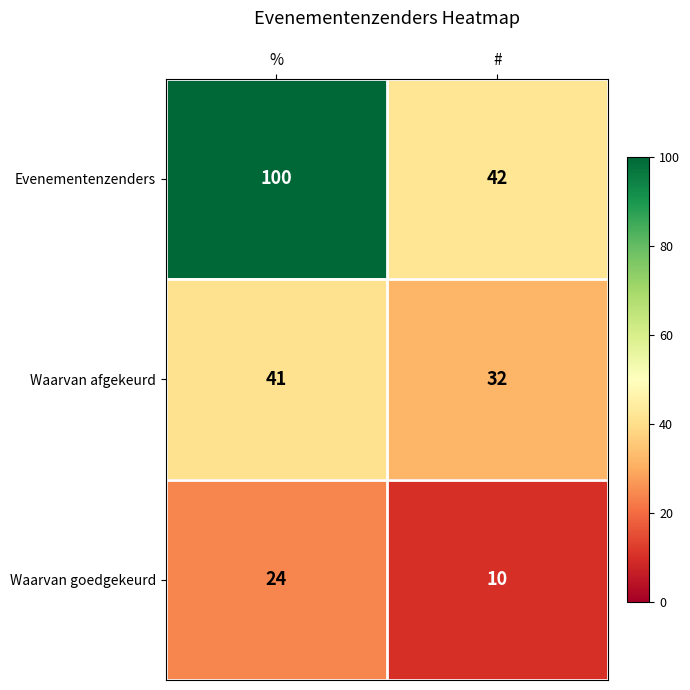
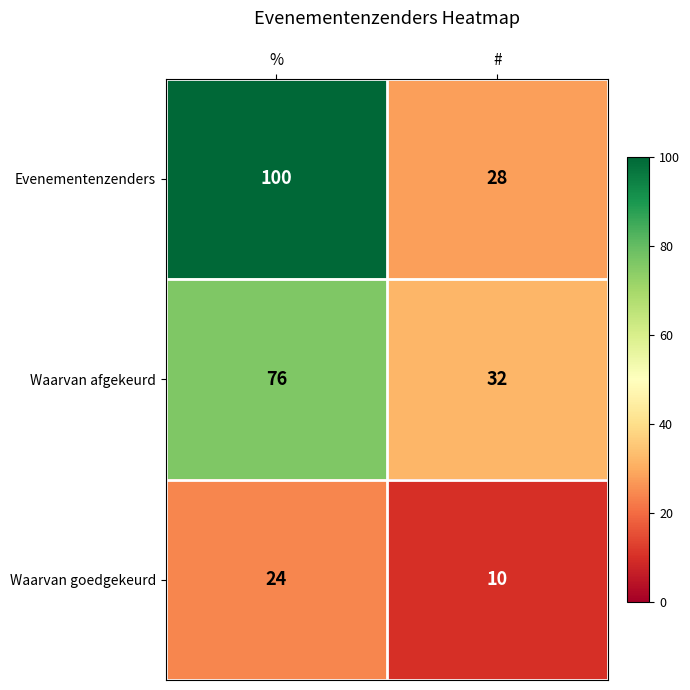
Evenementenzenders, #: 42 -> 28
Waarvan afgekeurd, %: 41 -> 76
